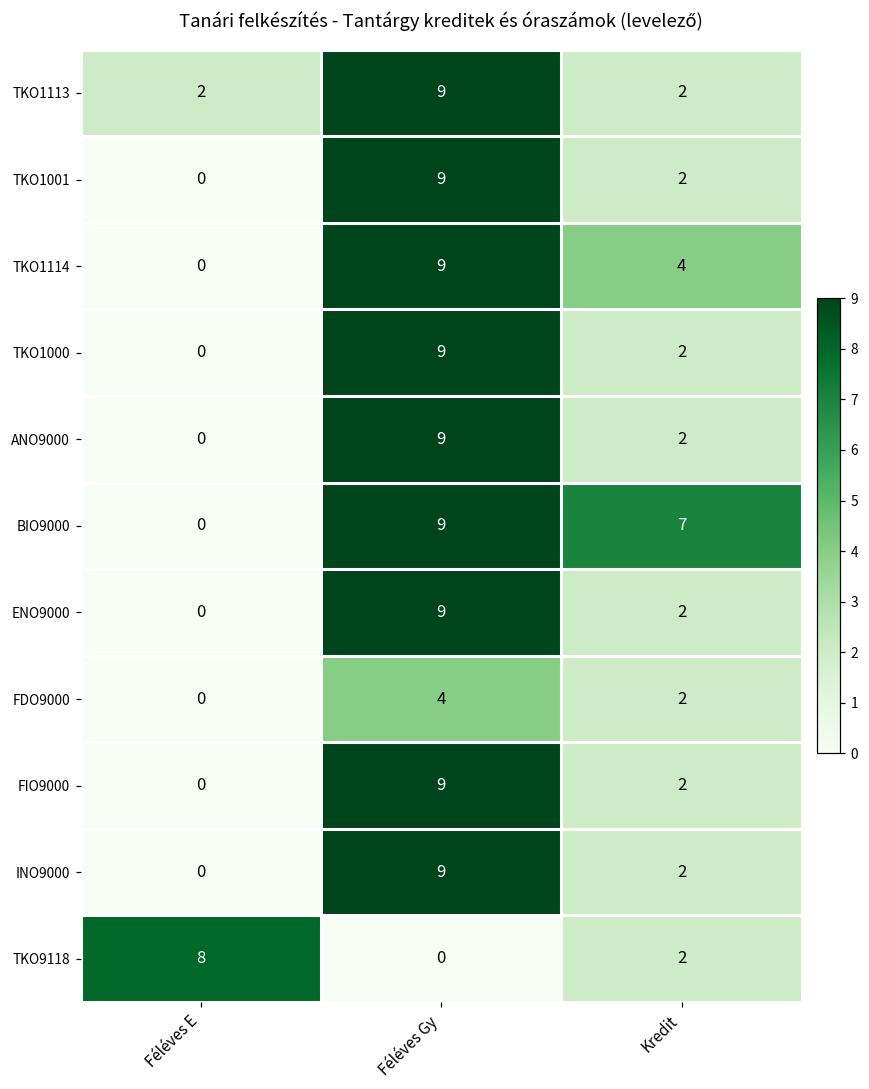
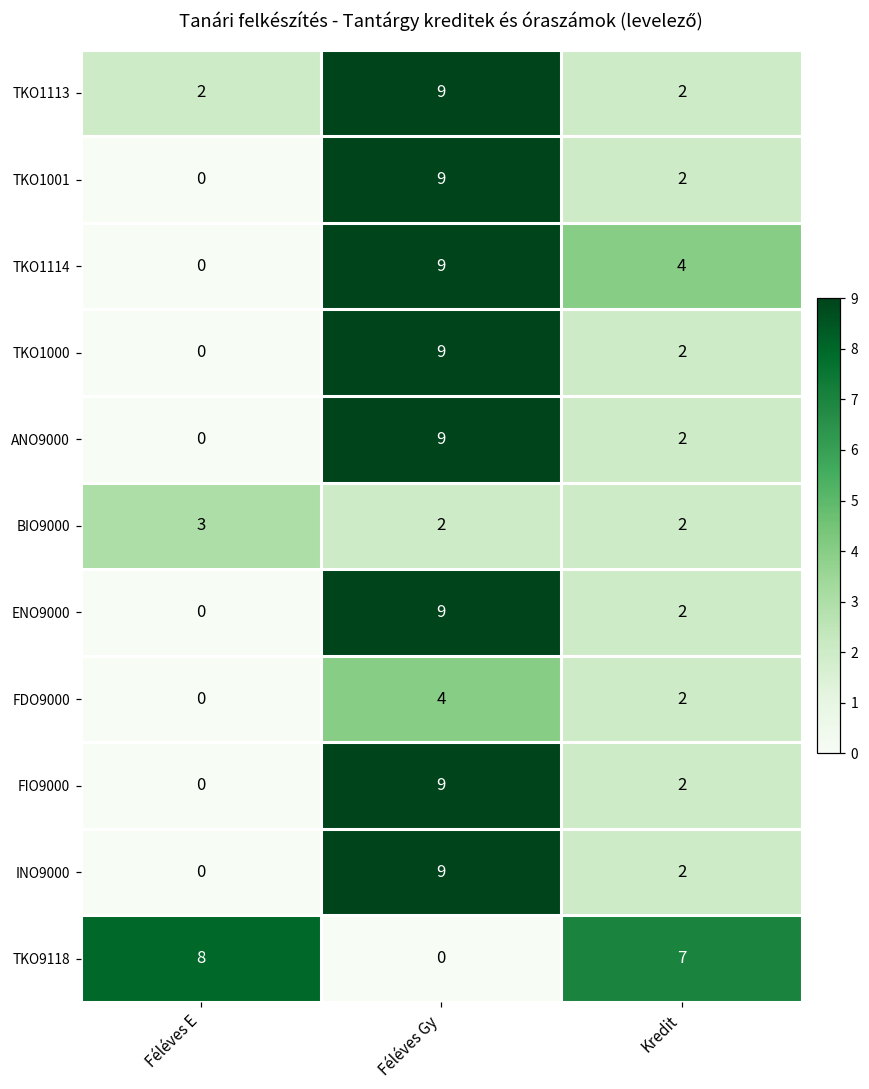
BIO9000, Féléves E: 0 -> 3
BIO9000, Féléves Gy: 9 -> 2
BIO9000, Kredit: 7 -> 2
TKO9118, Kredit: 2 -> 7
